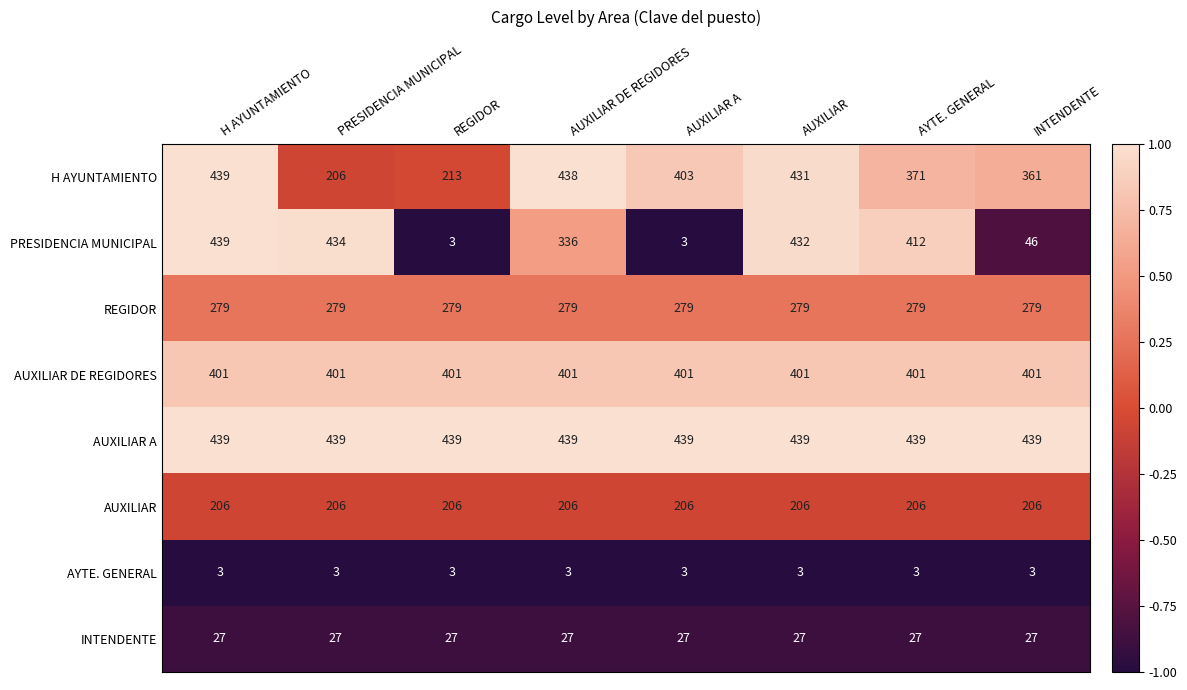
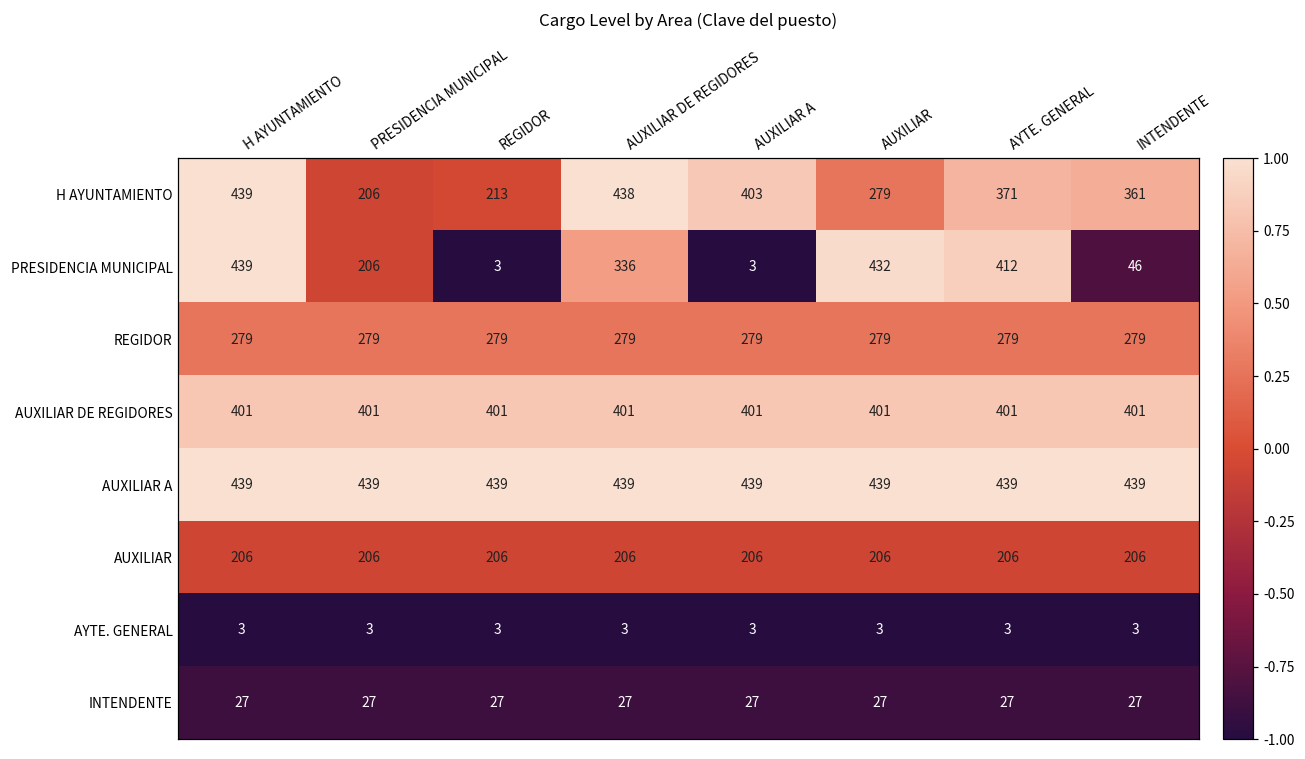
H AYUNTAMIENTO, AUXILIAR: 431 -> 279
PRESIDENCIA MUNICIPAL, PRESIDENCIA MUNICIPAL: 434 -> 206
